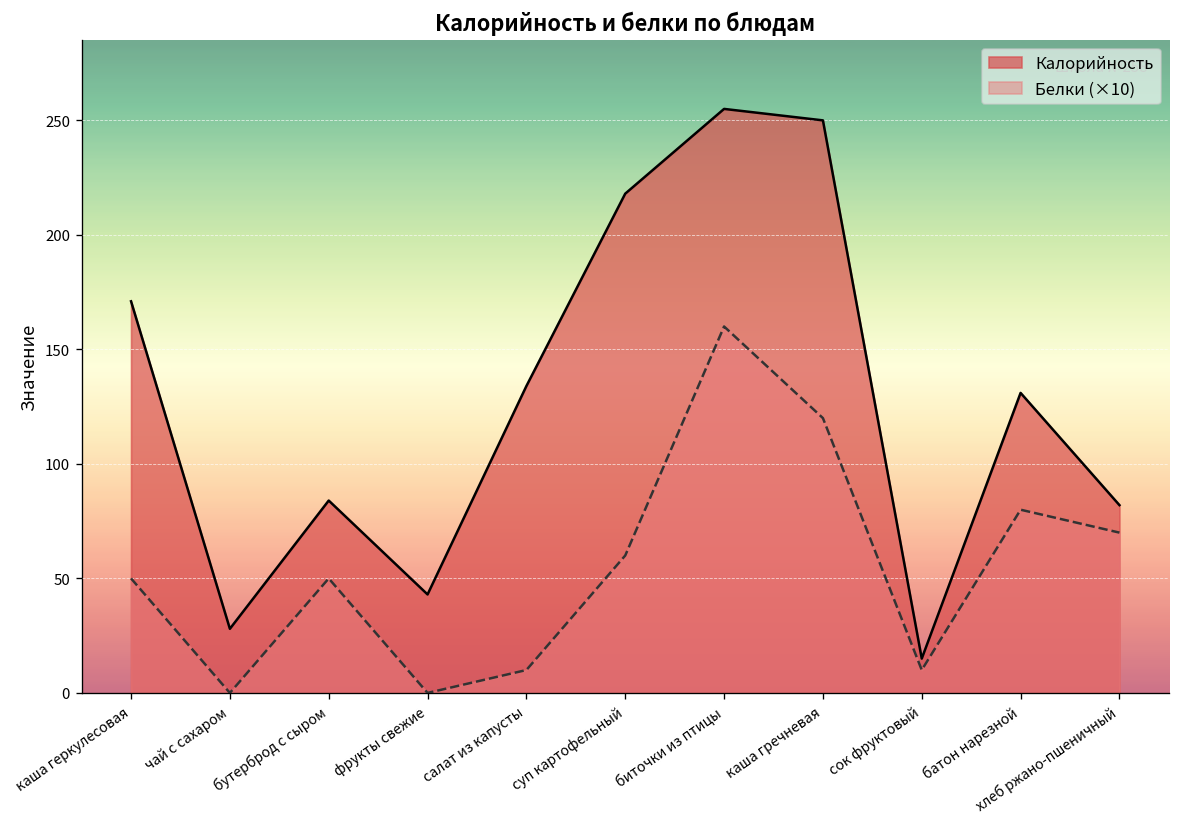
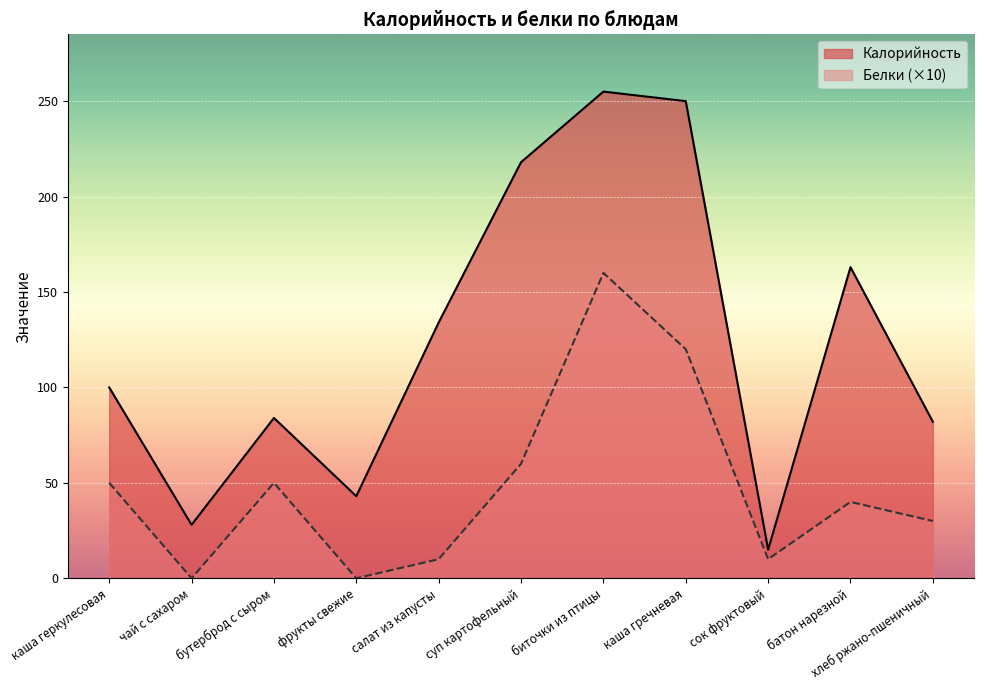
Калорийность, каша геркулесовая: 171 -> 100
Калорийность, батон нарезной: 131 -> 163
Белки (×10), батон нарезной: 80 -> 40
Белки (×10), хлеб ржано-пшеничный: 70 -> 30
